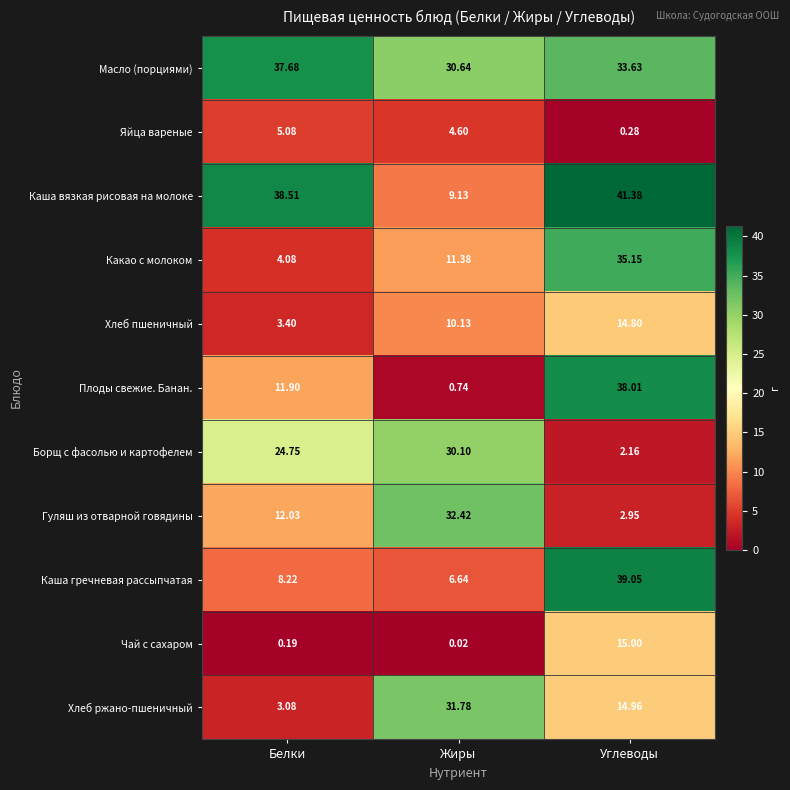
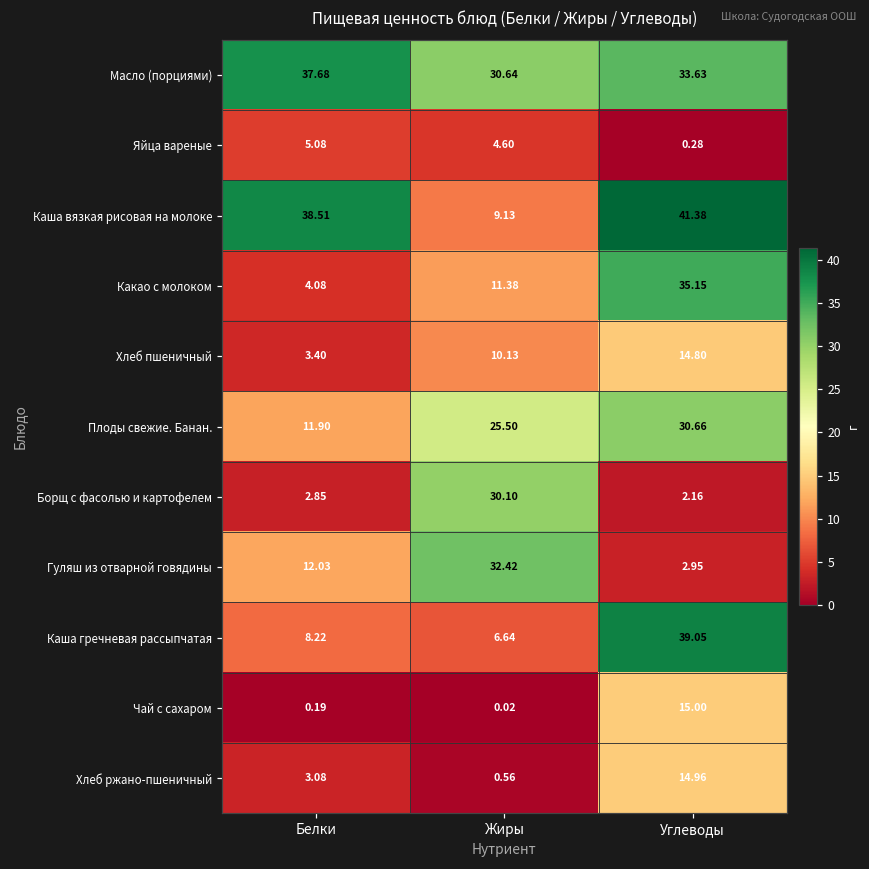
Плоды свежие. Банан., Жиры: 0.74 -> 25.50
Плоды свежие. Банан., Углеводы: 38.01 -> 30.66
Борщ с фасолью и картофелем, Белки: 24.75 -> 2.85
Хлеб ржано-пшеничный, Жиры: 31.78 -> 0.56
